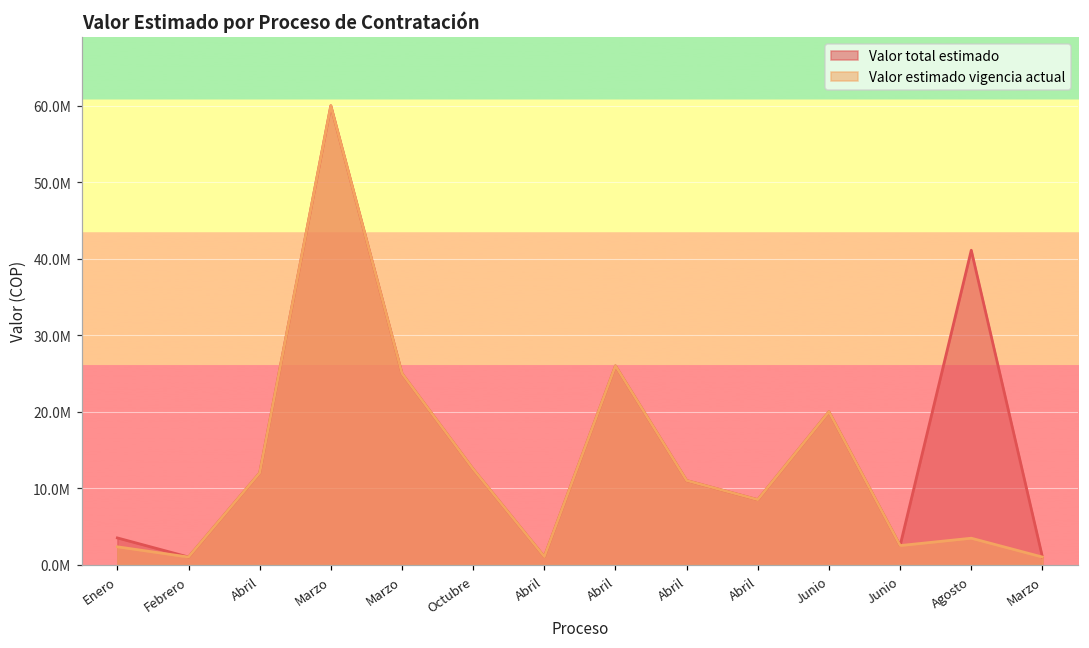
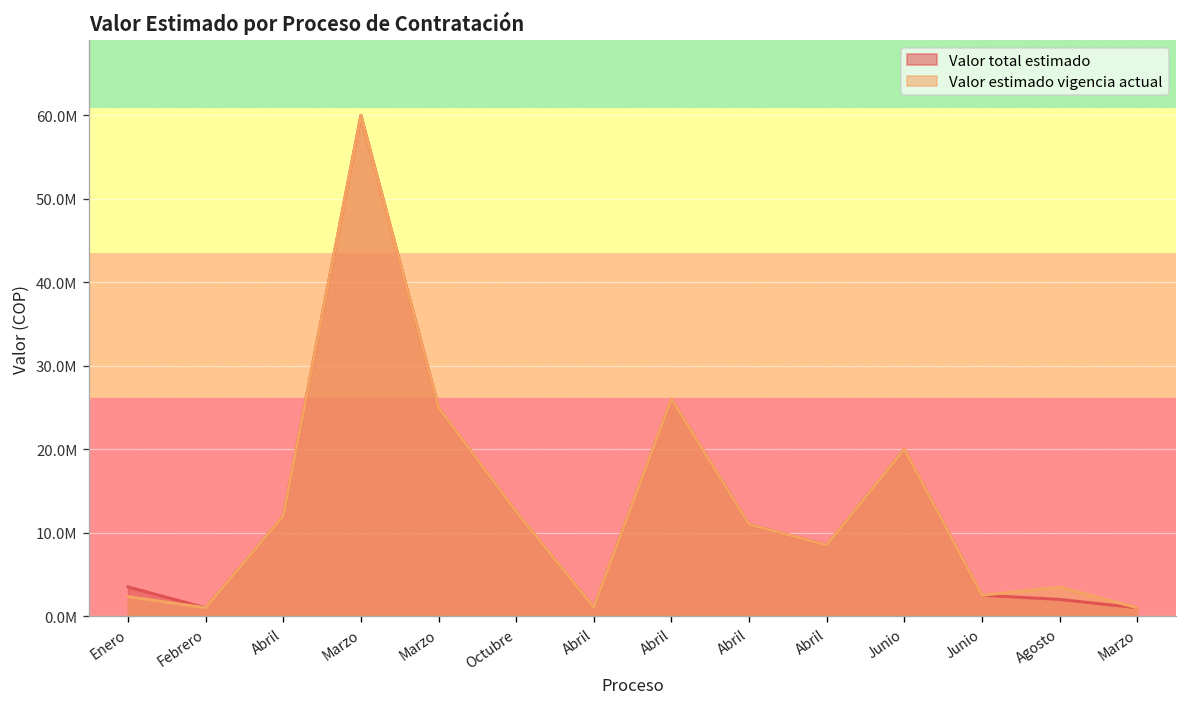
Valor total estimado, Agosto: 41000000 -> 2000000
